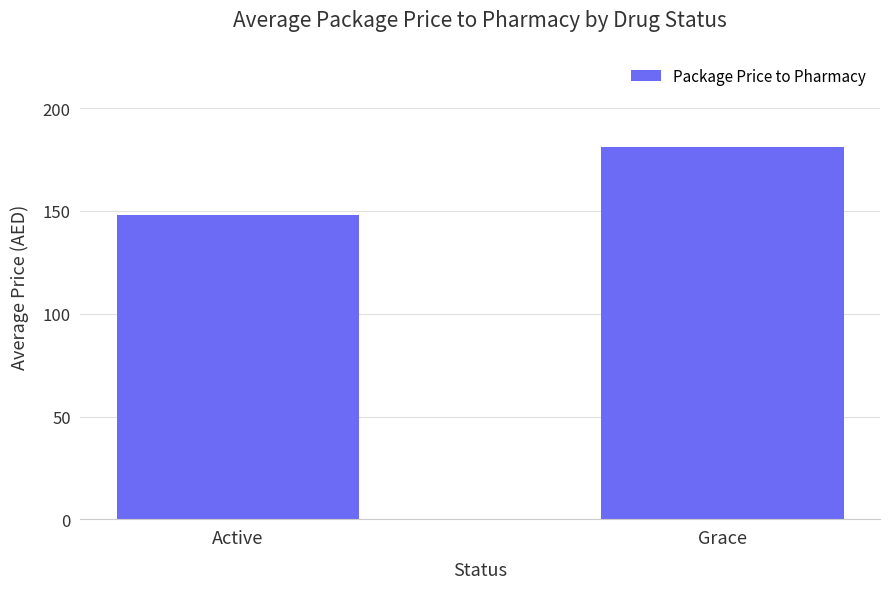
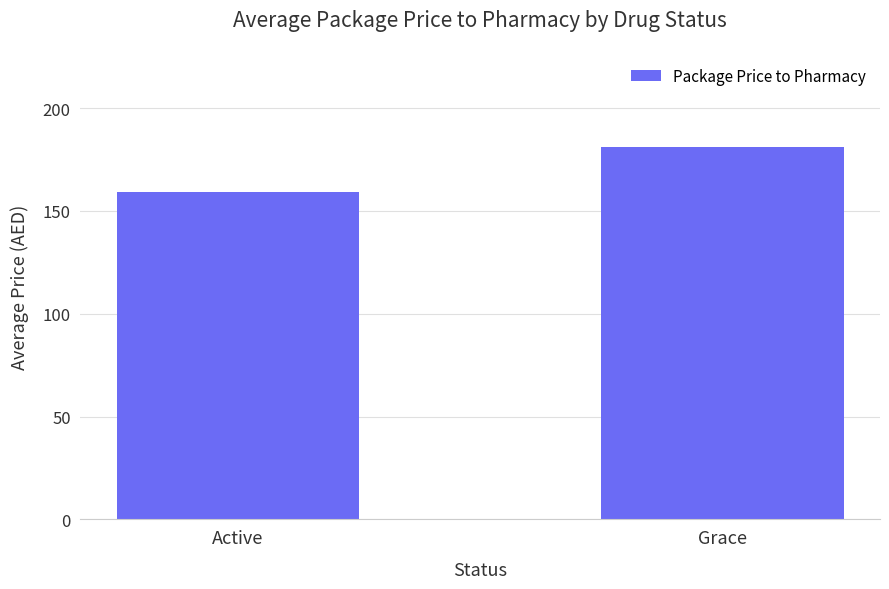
Active: 148 -> 159
